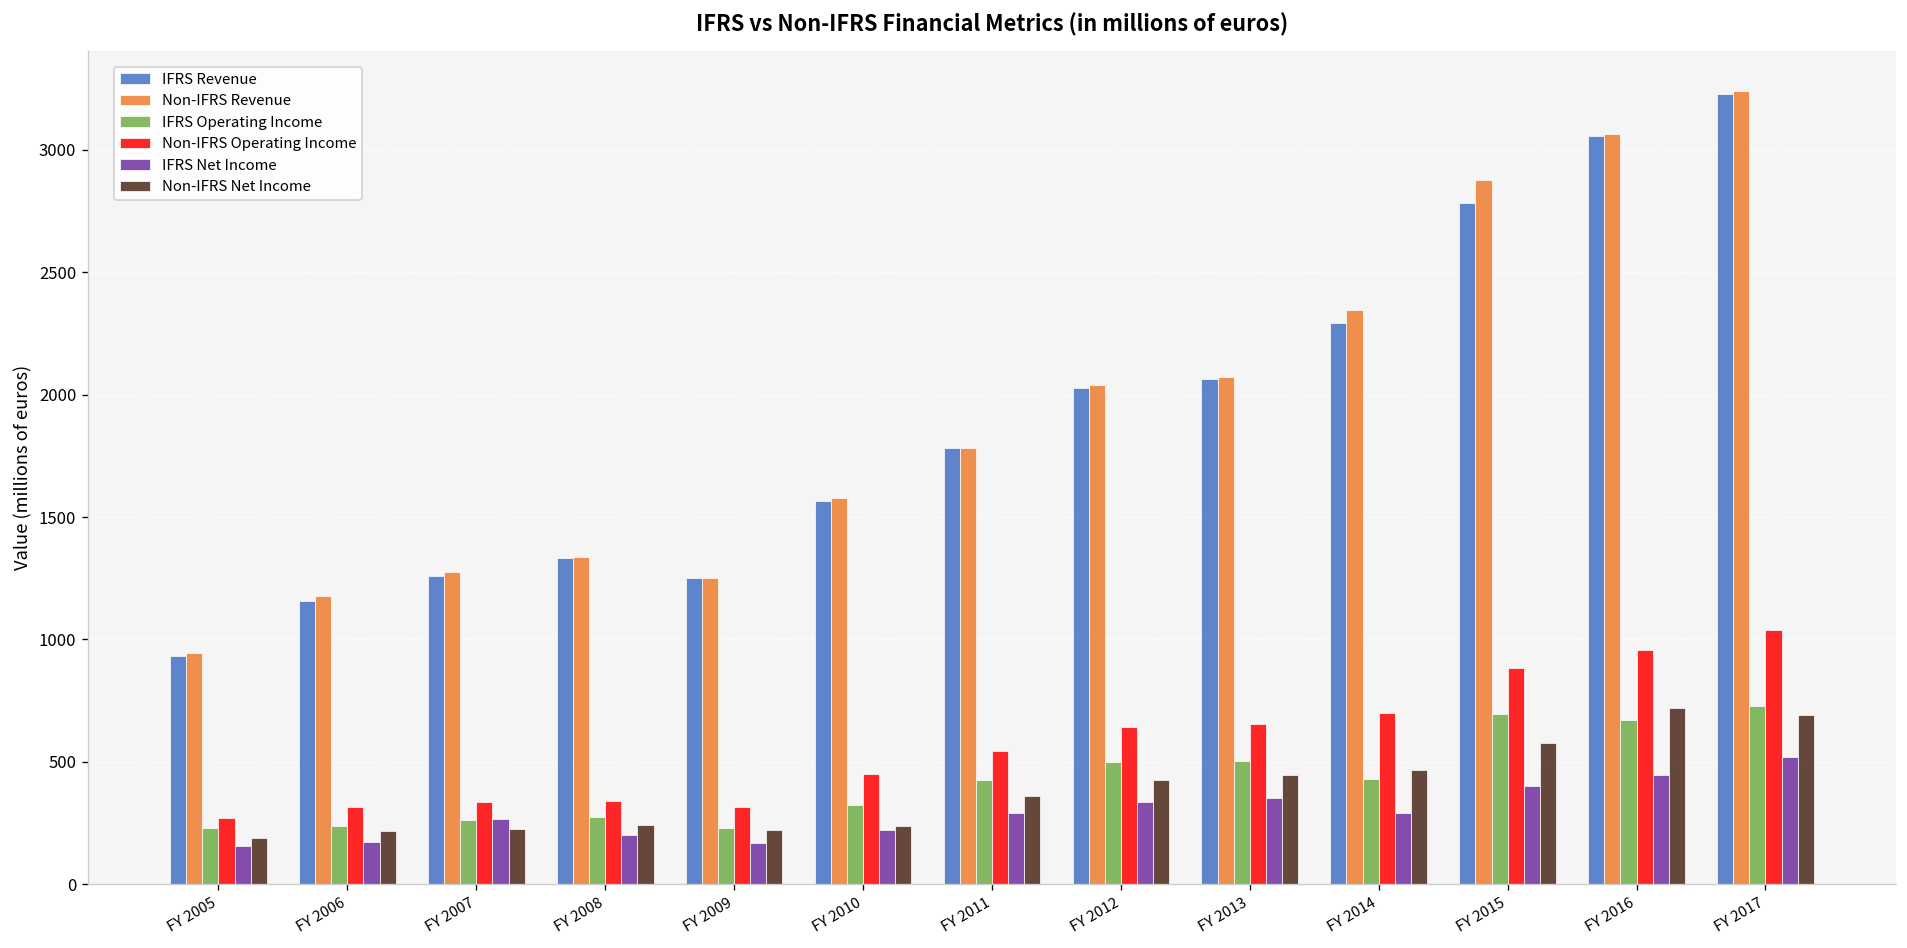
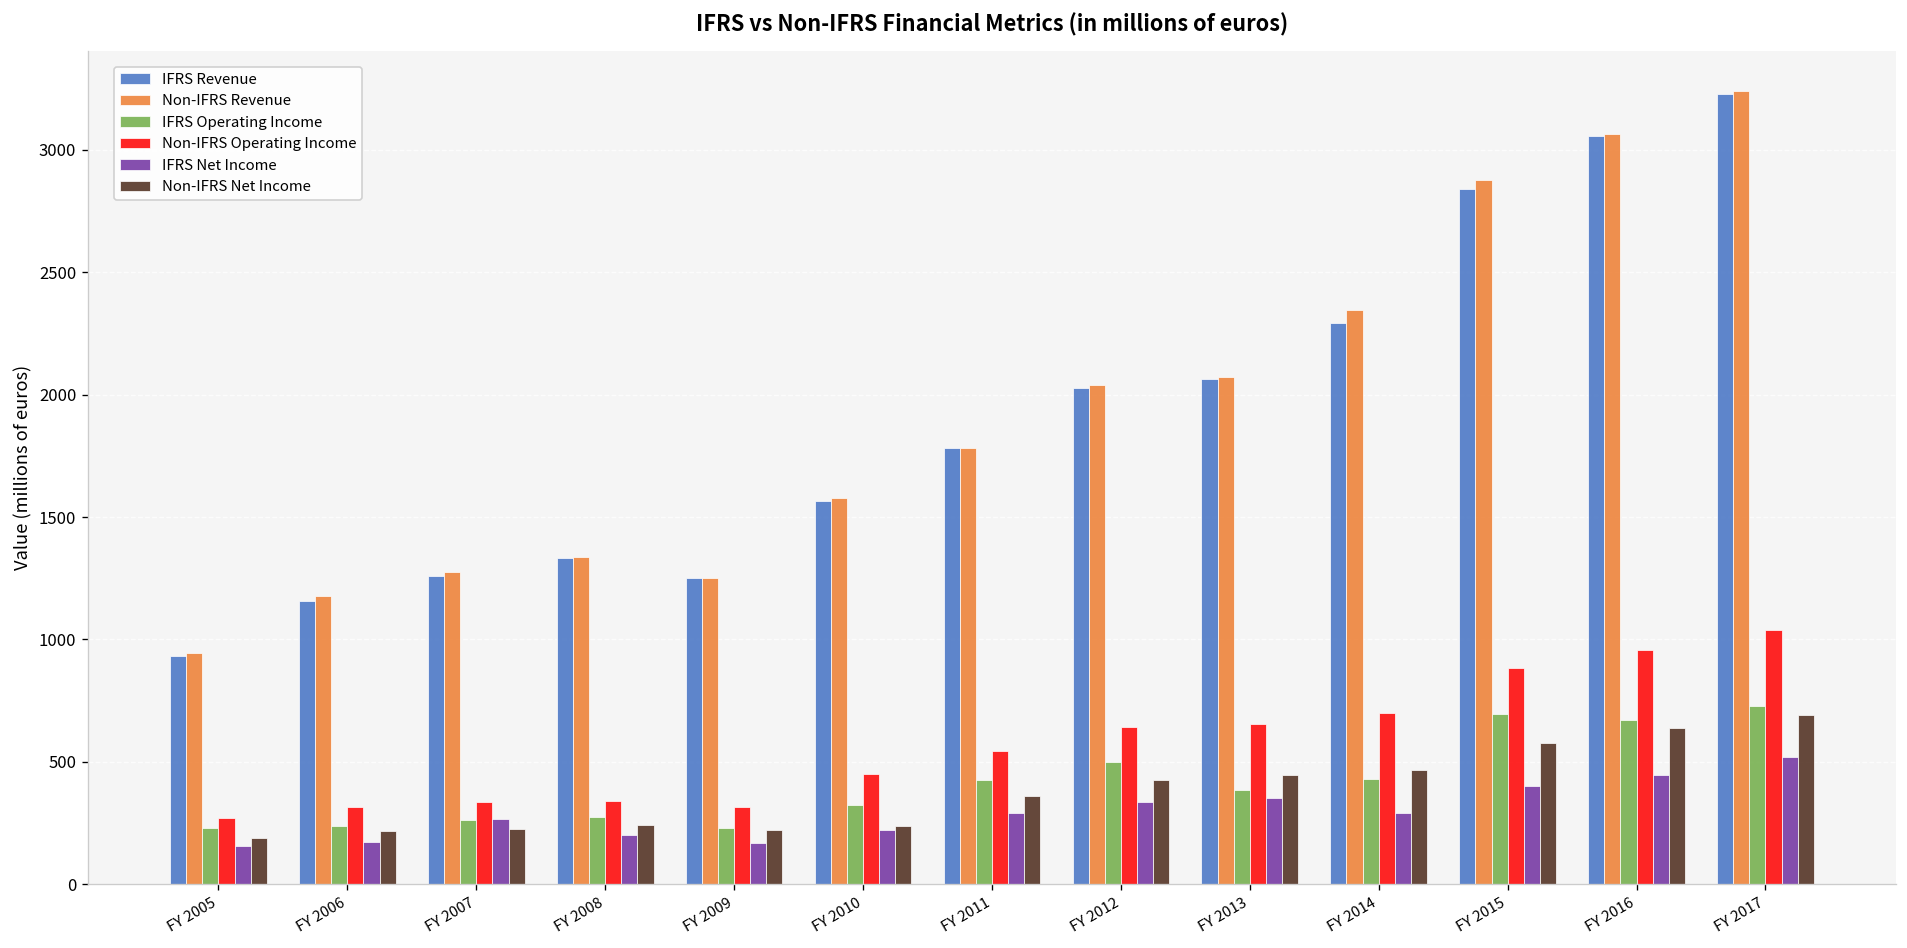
IFRS Operating Income, FY 2013: 500 -> 380
IFRS Revenue, FY 2015: 2780 -> 2840
Non-IFRS Net Income, FY 2016: 720 -> 640
